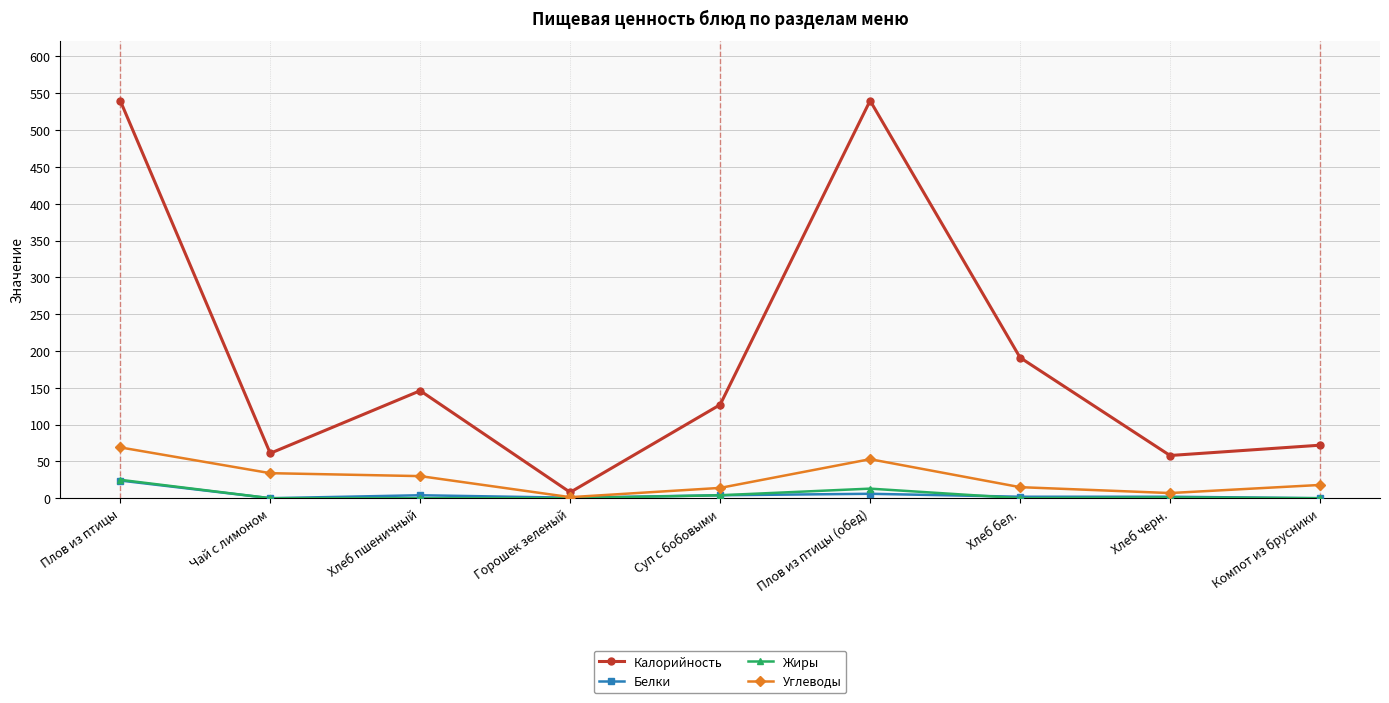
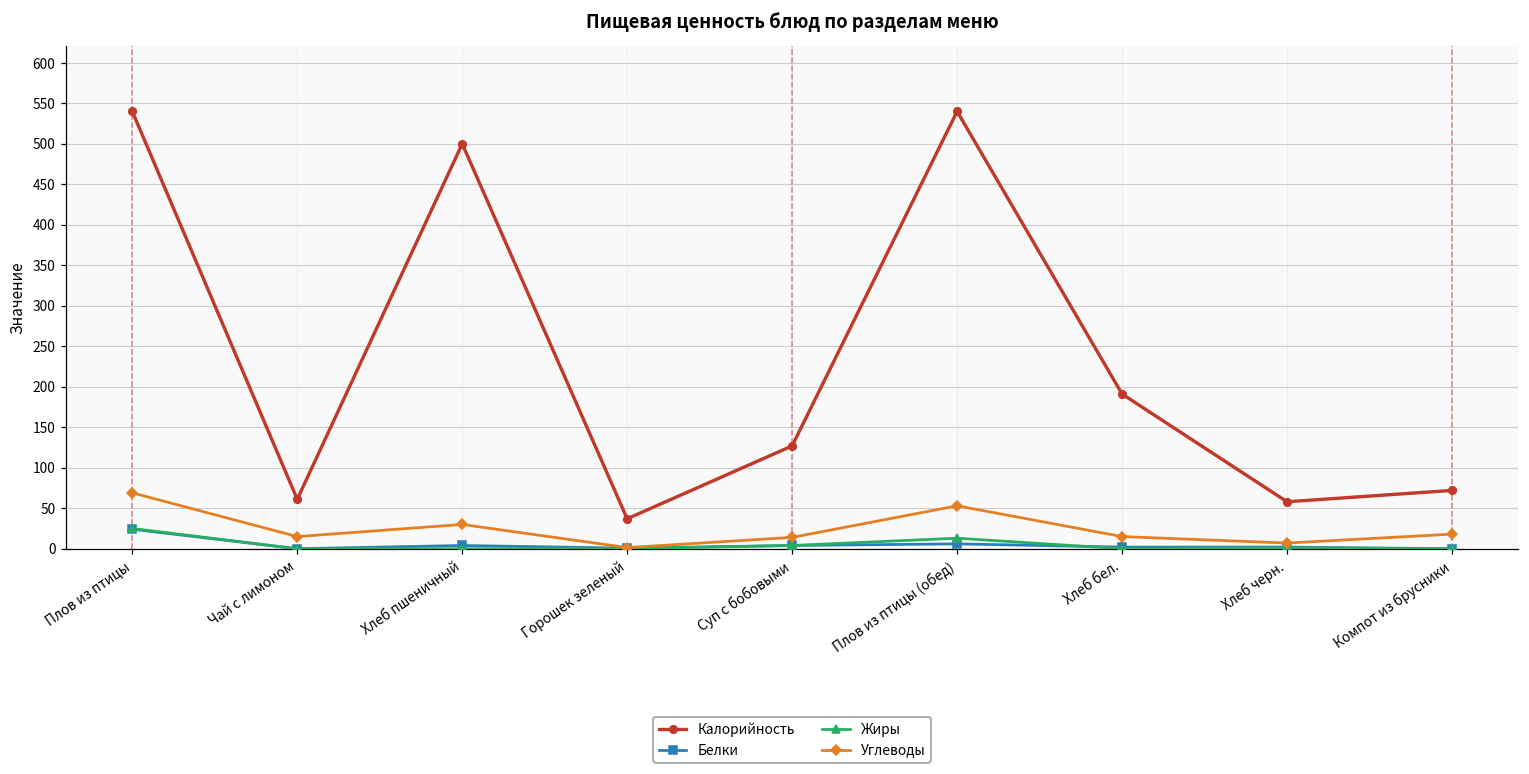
Углеводы, Чай с лимоном: 30 -> 20
Калорийность, Хлеб пшеничный: 150 -> 500
Калорийность, Горошек зеленый: 10 -> 40
